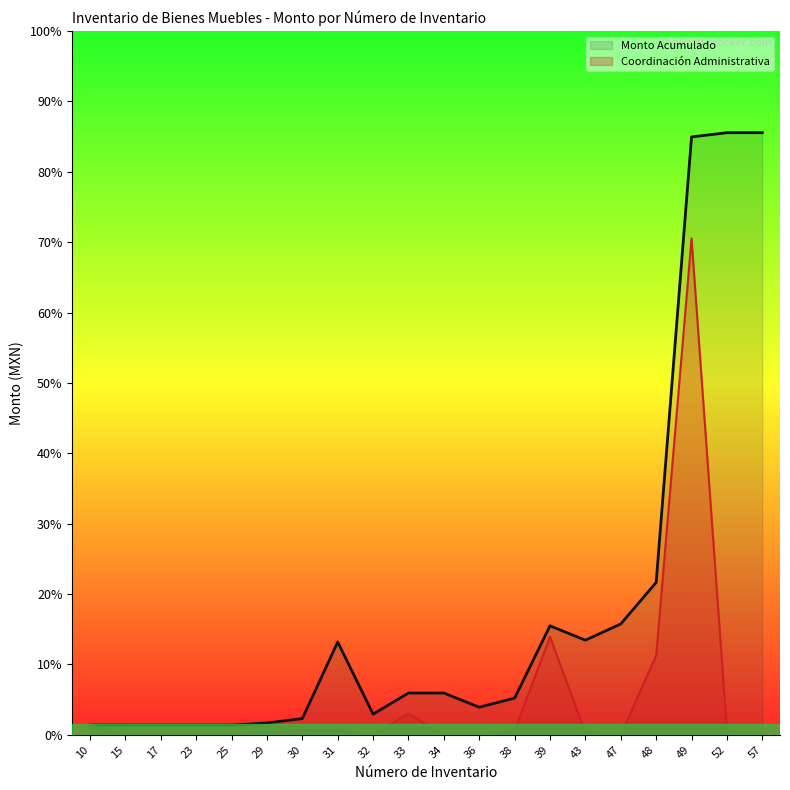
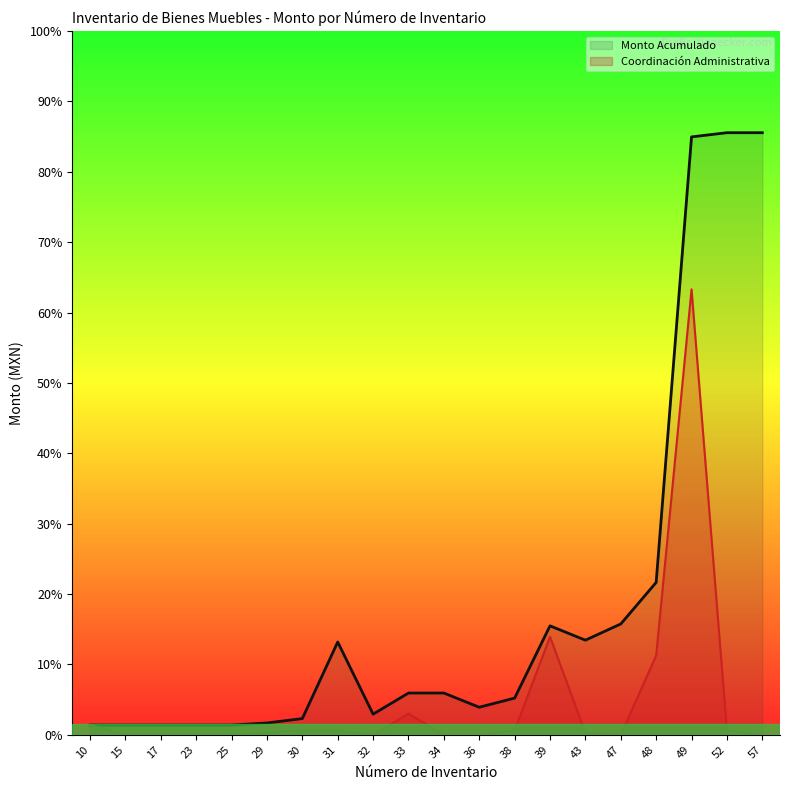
Coordinación Administrativa, 49: 71% -> 63%
